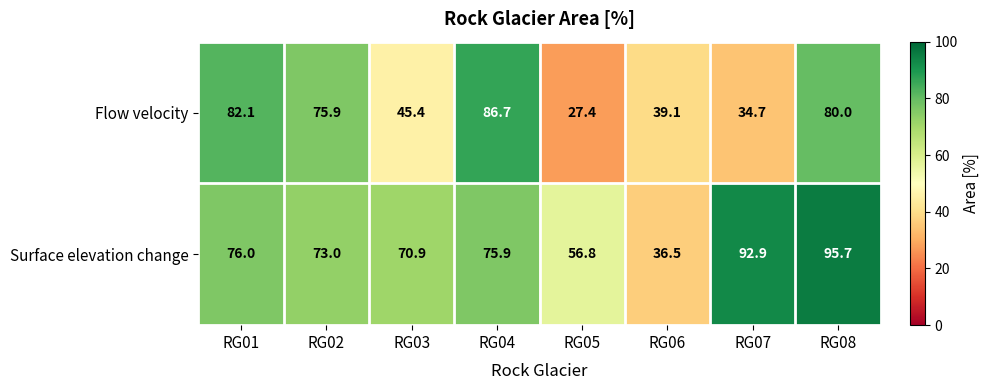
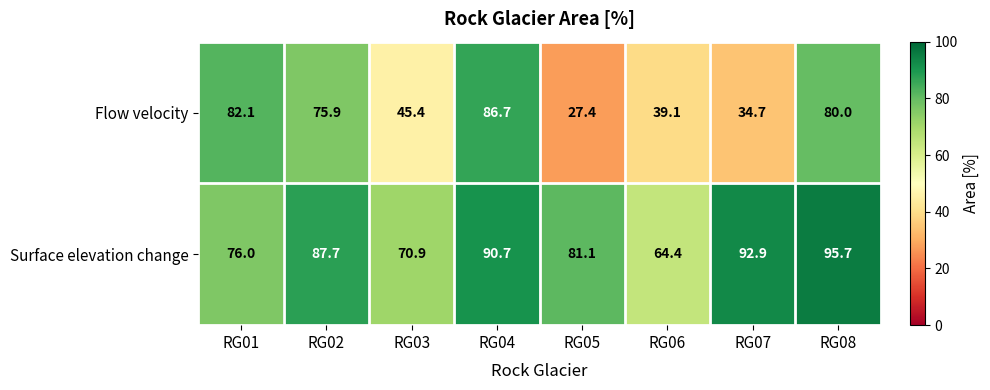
Surface elevation change, RG02: 73.0 -> 87.7
Surface elevation change, RG04: 75.9 -> 90.7
Surface elevation change, RG05: 56.8 -> 81.1
Surface elevation change, RG06: 36.5 -> 64.4
